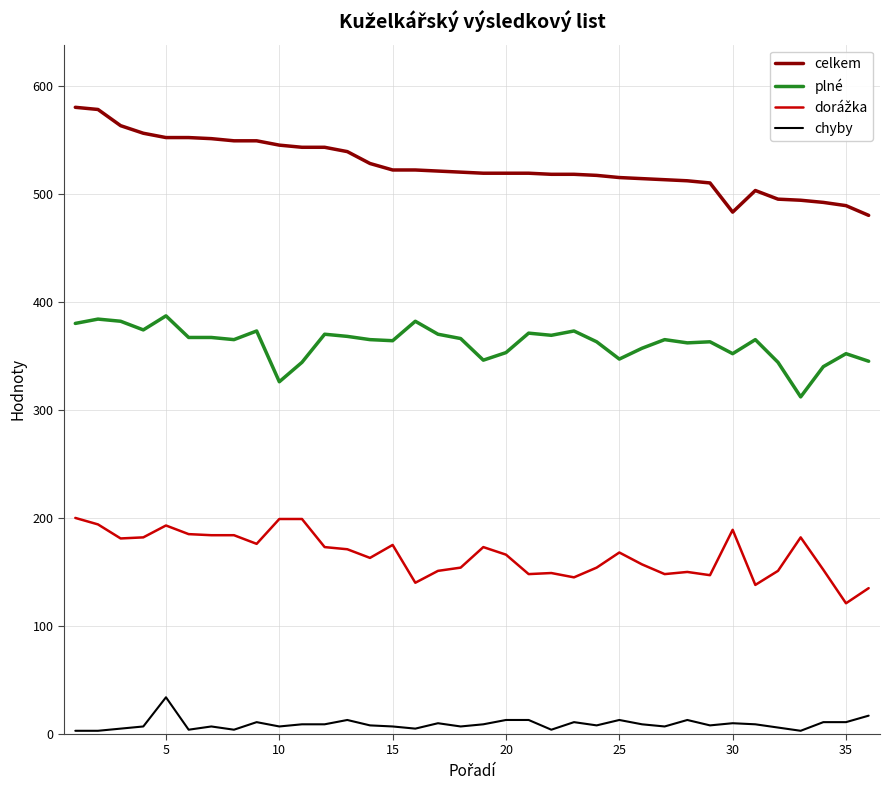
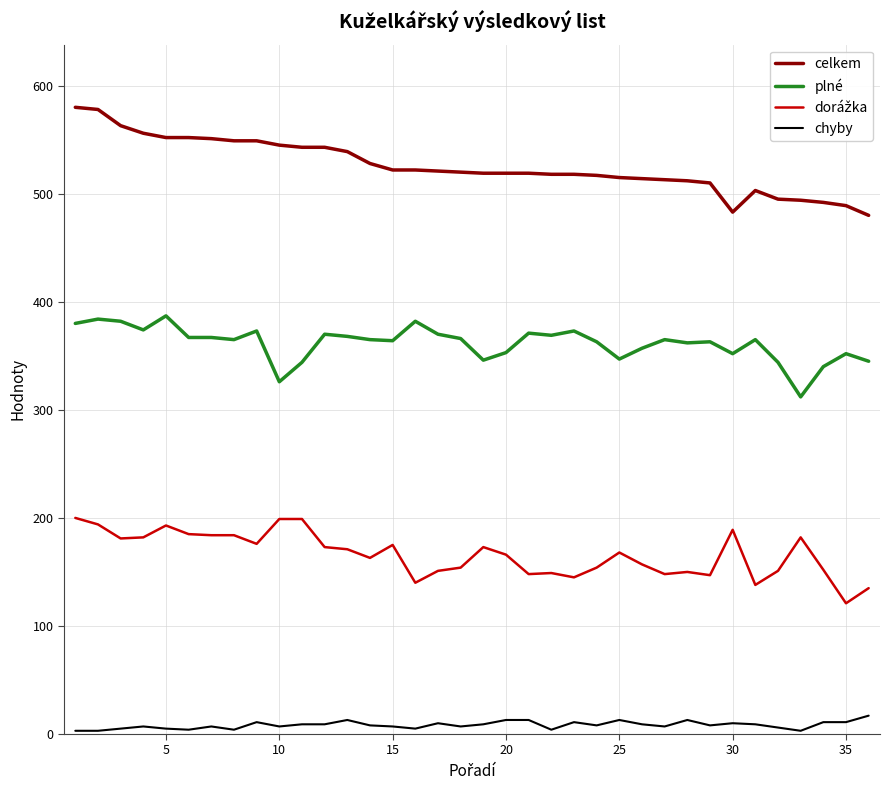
chyby, 5: 34 -> 5
